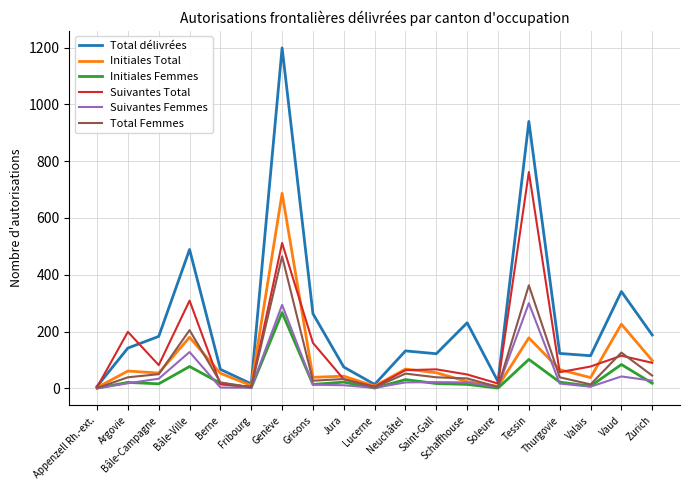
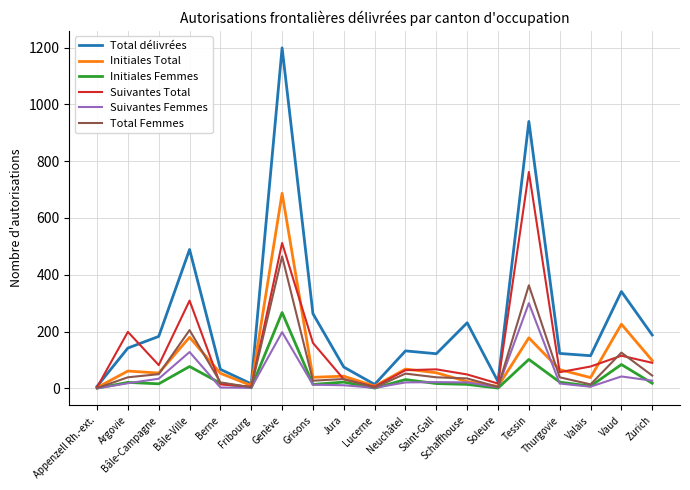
Suivantes Femmes, Genève: 290 -> 200
